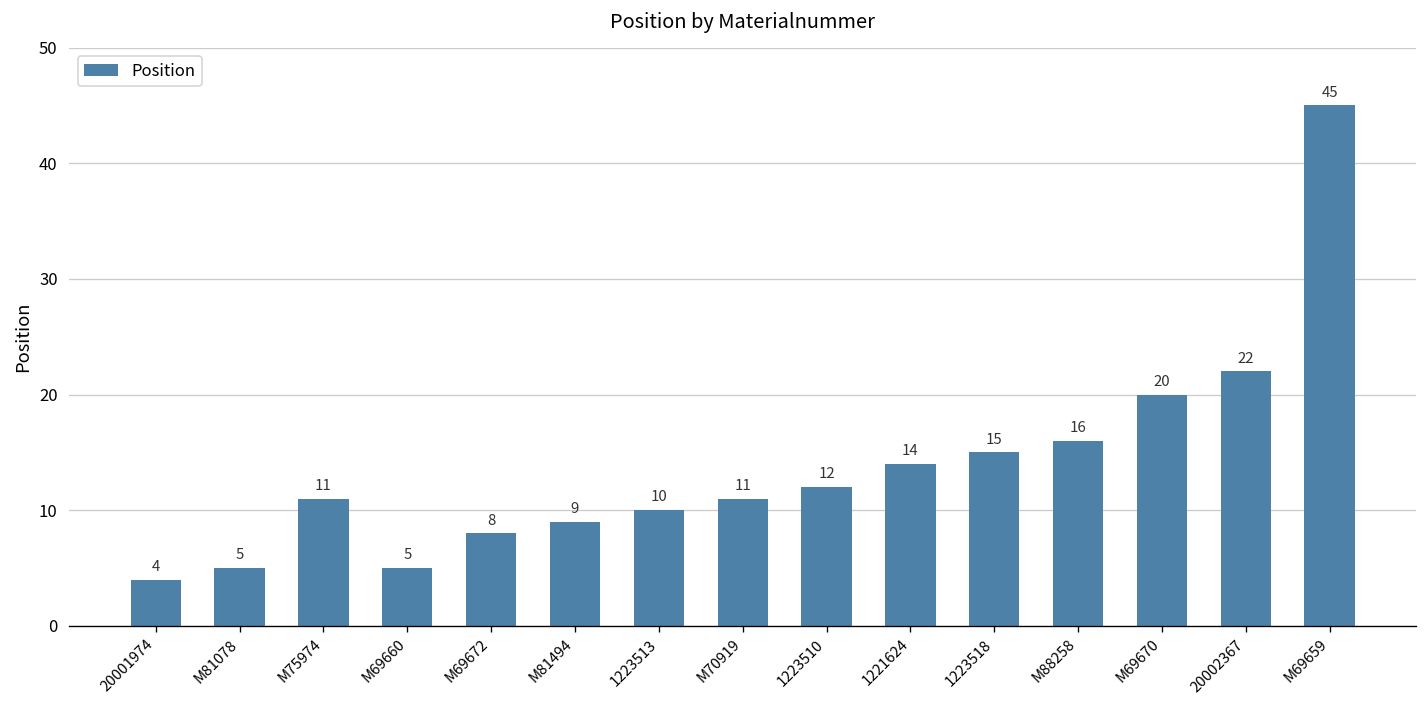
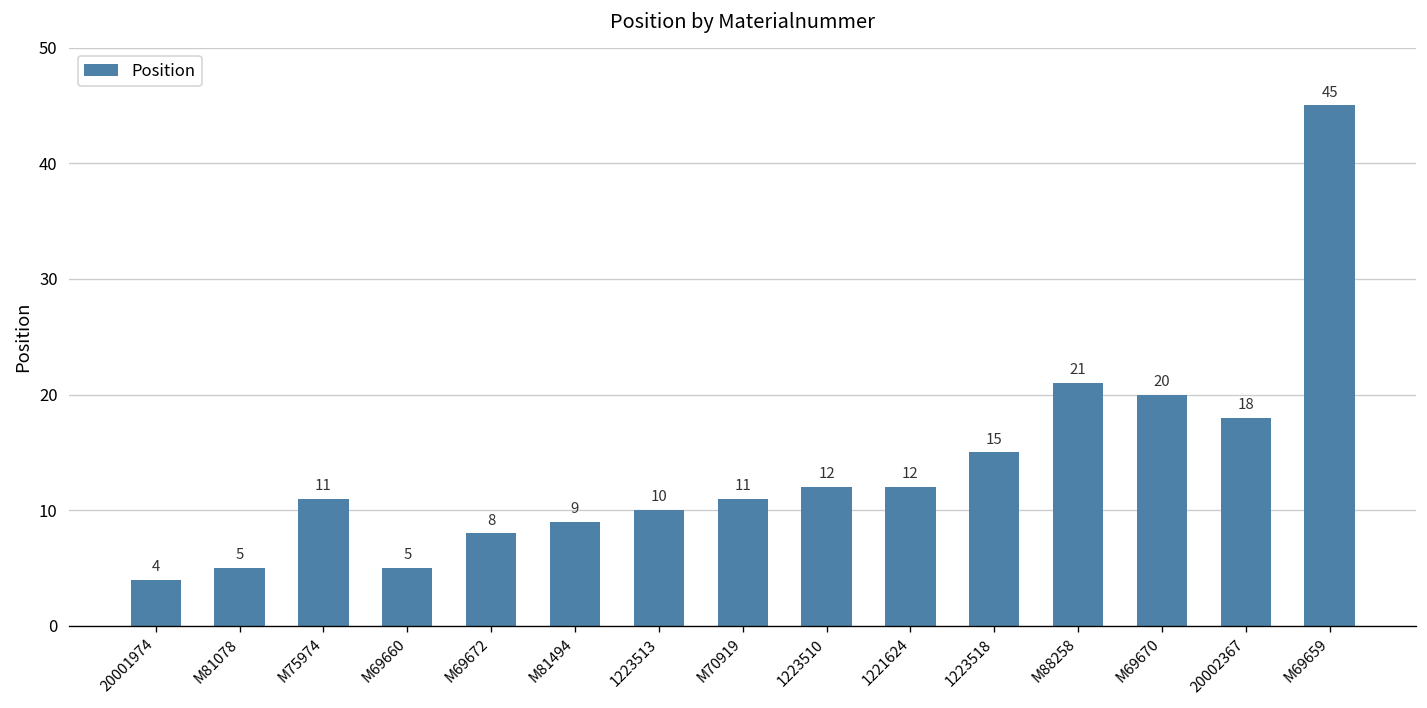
1221624: 14 -> 12
M88258: 16 -> 21
20002367: 22 -> 18
